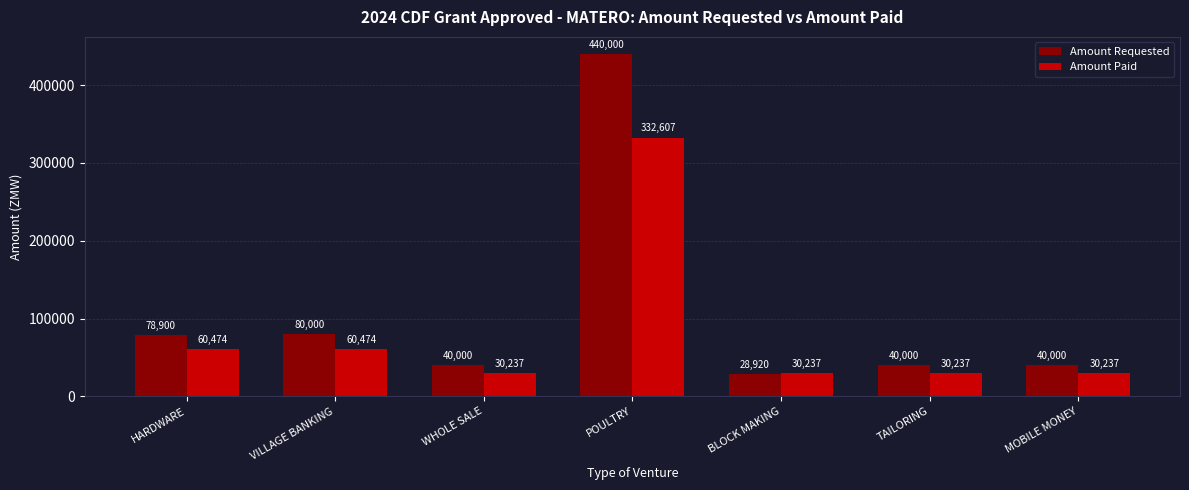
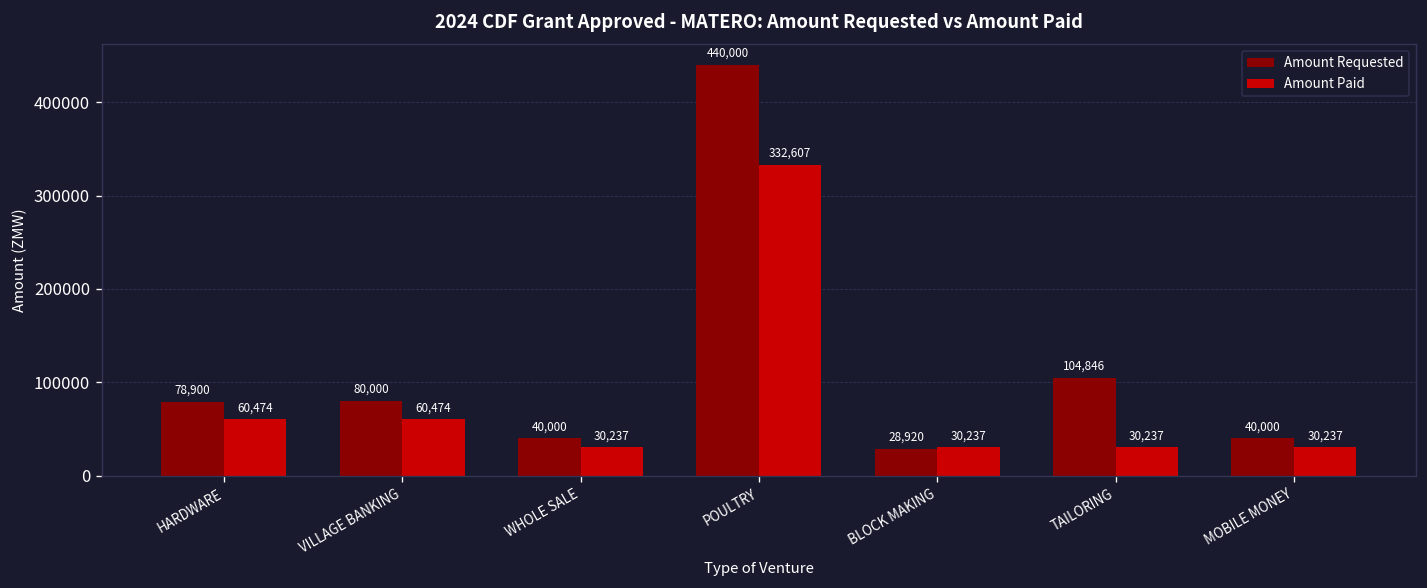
Amount Requested, TAILORING: 40,000 -> 104,846
